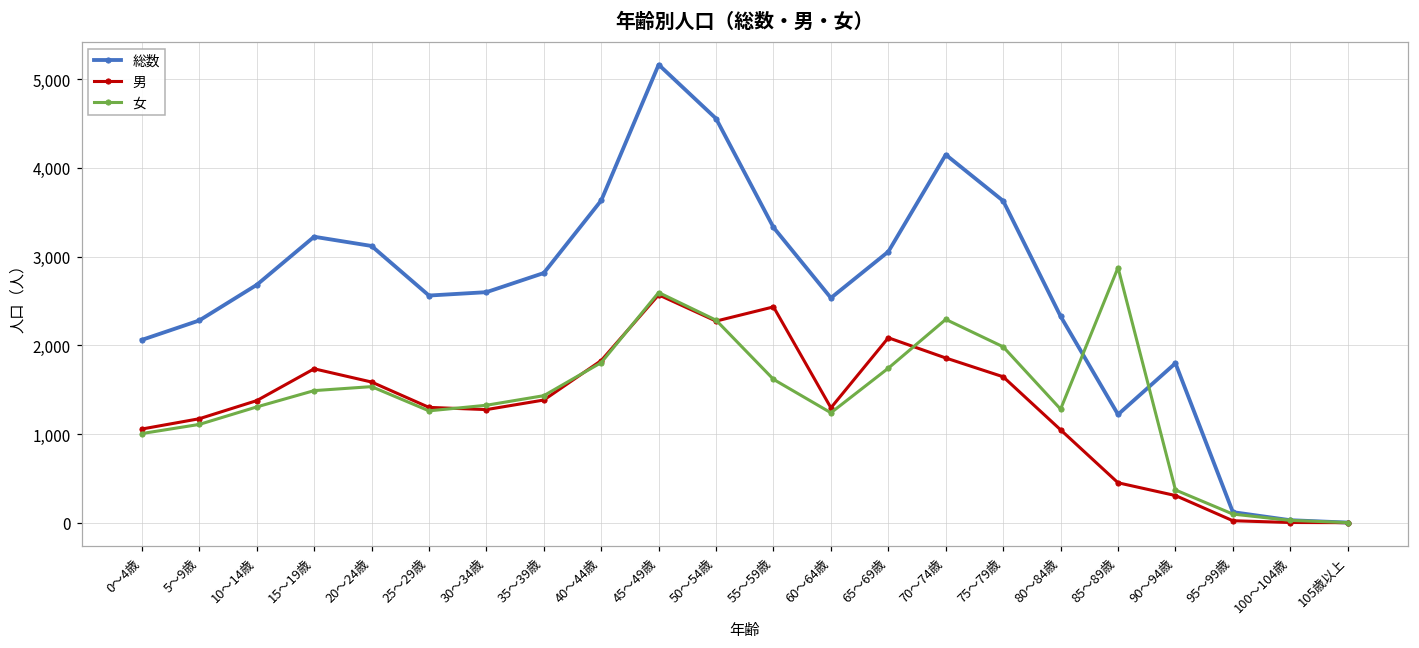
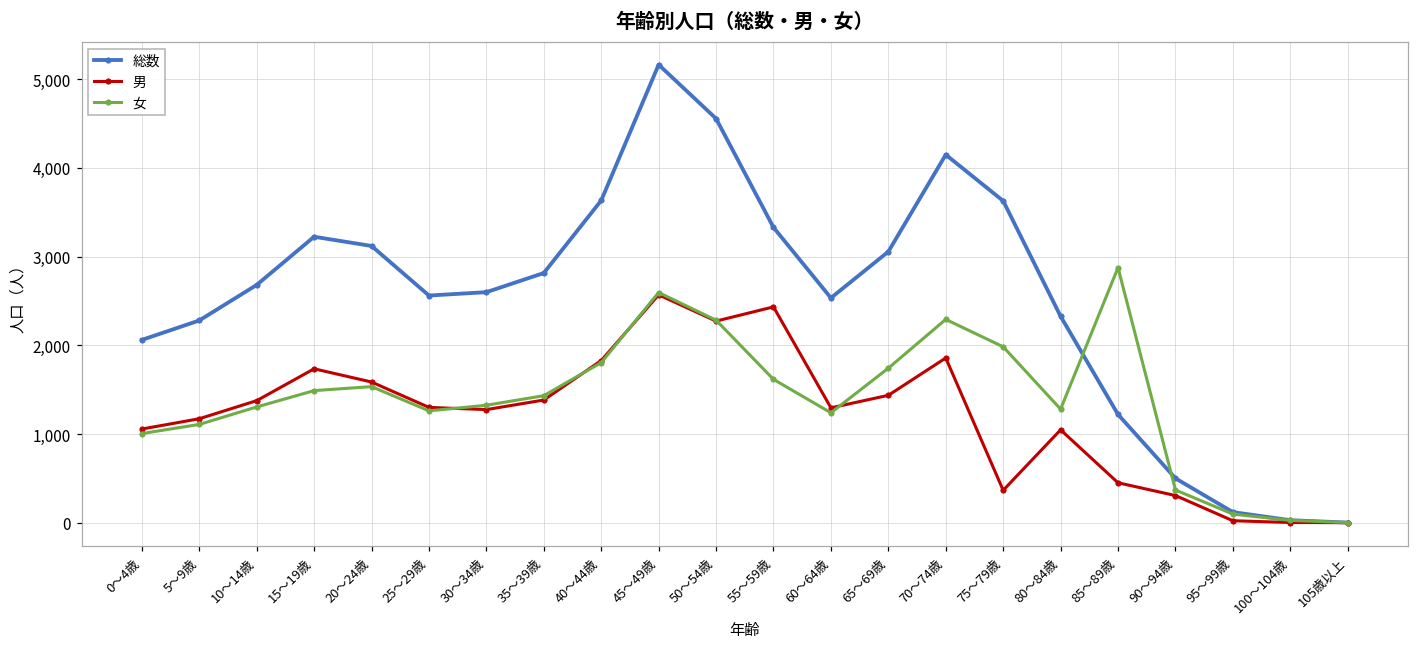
男, 65～69歳: 2,100 -> 1,400
男, 75～79歳: 1,600 -> 400
総数, 90～94歳: 1,800 -> 500
